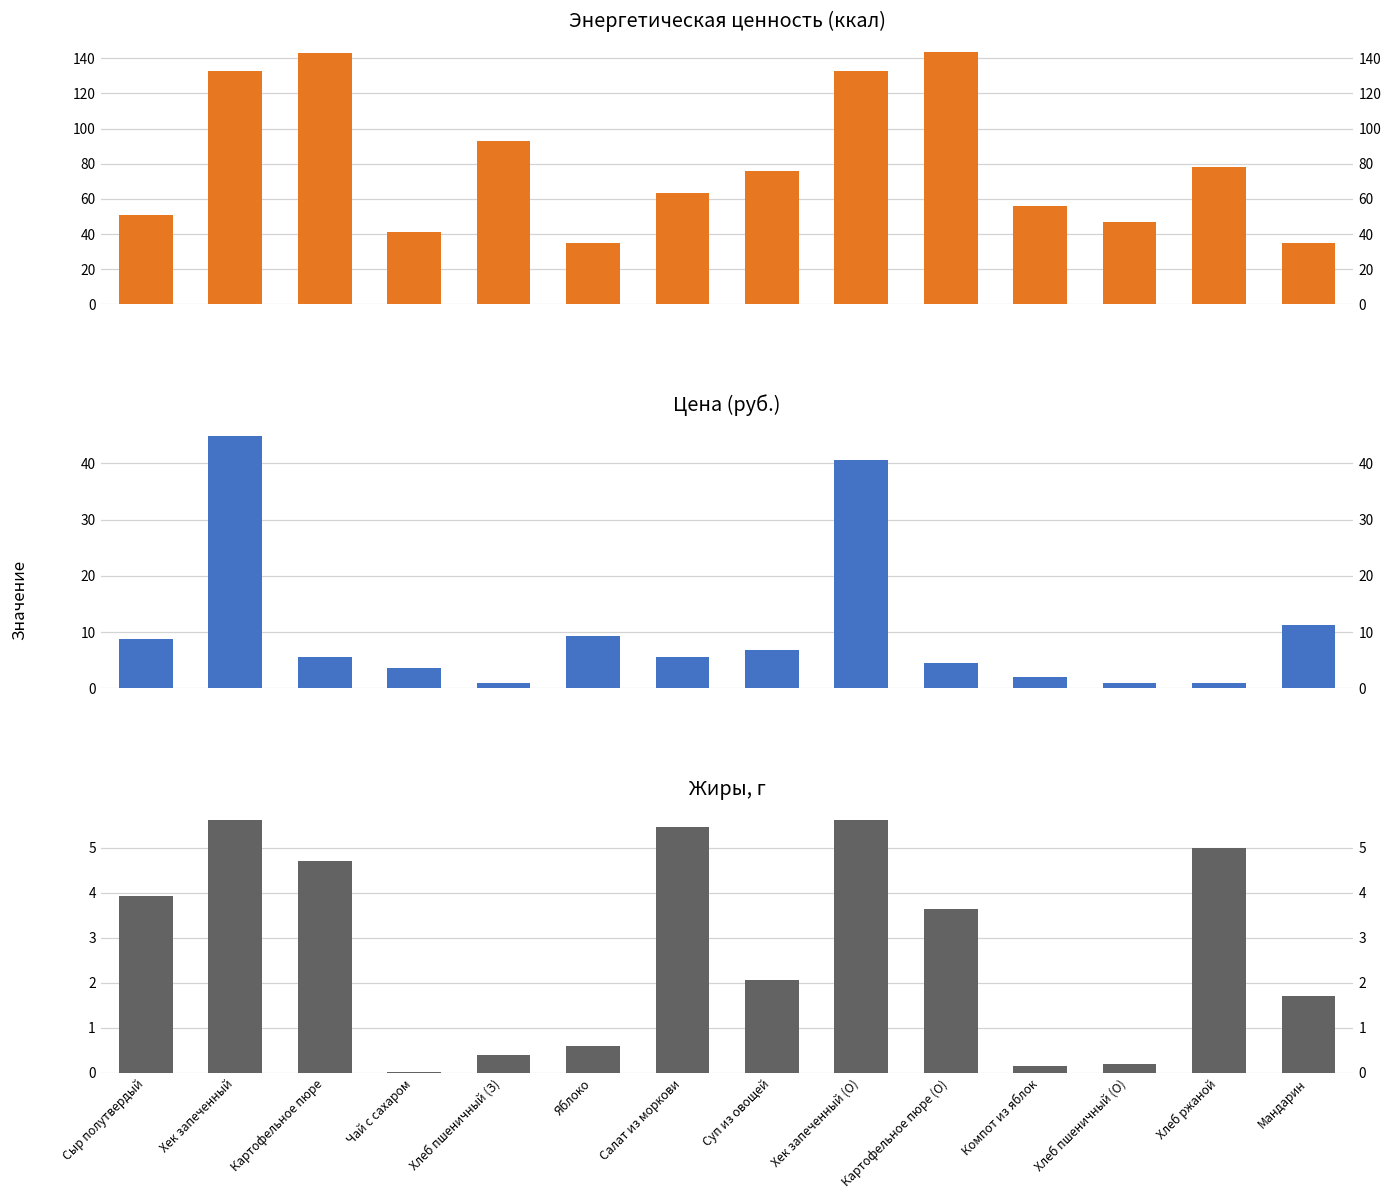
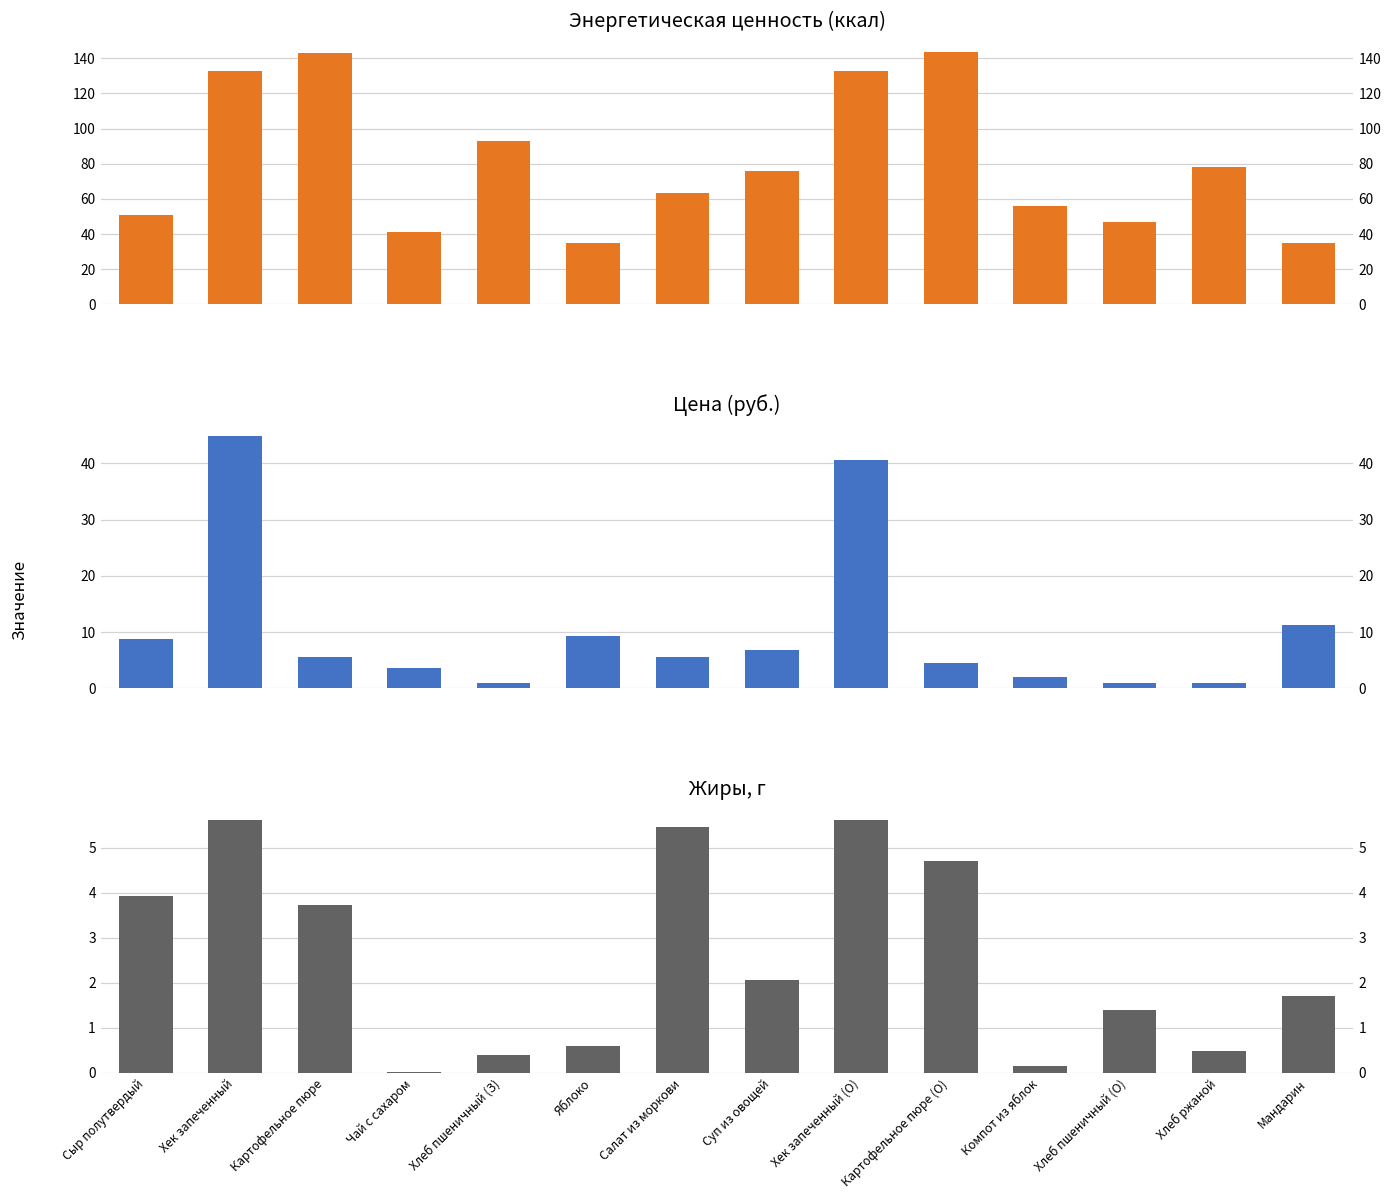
Жиры, г, Картофельное пюре: 4.7 -> 3.7
Жиры, г, Картофельное пюре (О): 3.6 -> 4.7
Жиры, г, Хлеб пшеничный (О): 0.2 -> 1.4
Жиры, г, Хлеб ржаной: 5.0 -> 0.5
